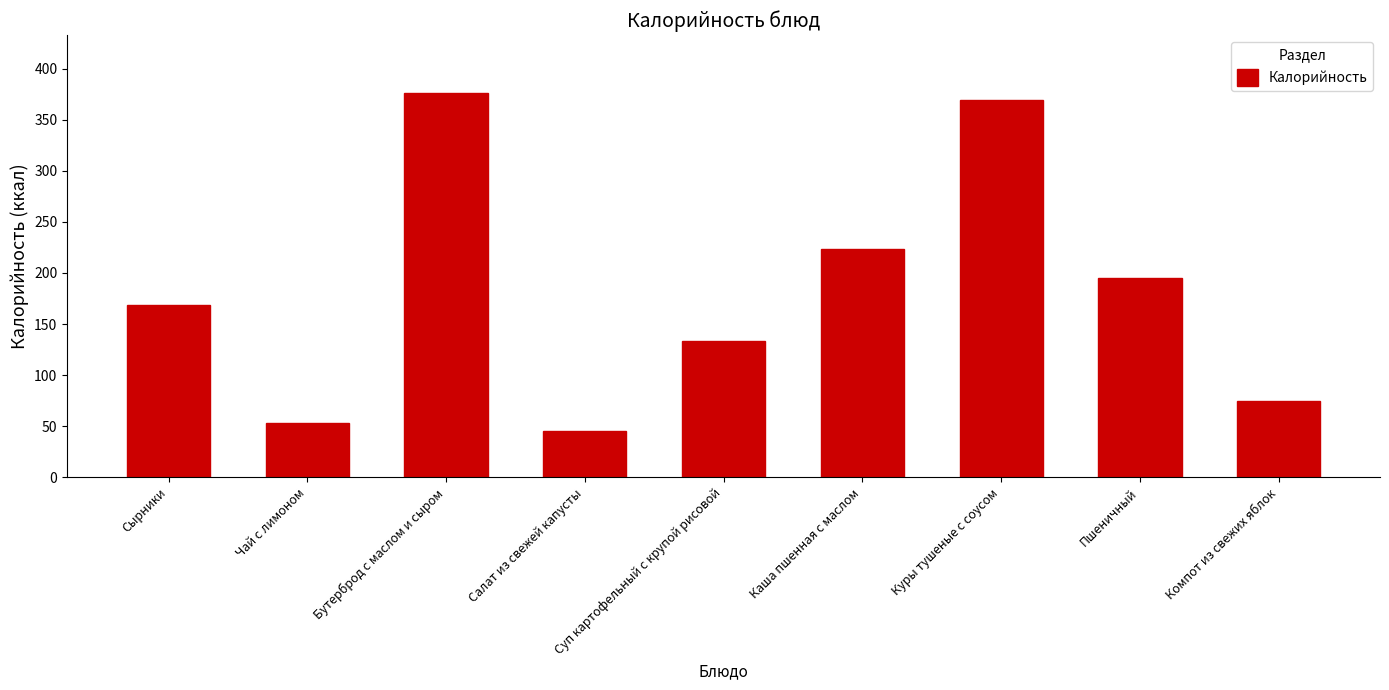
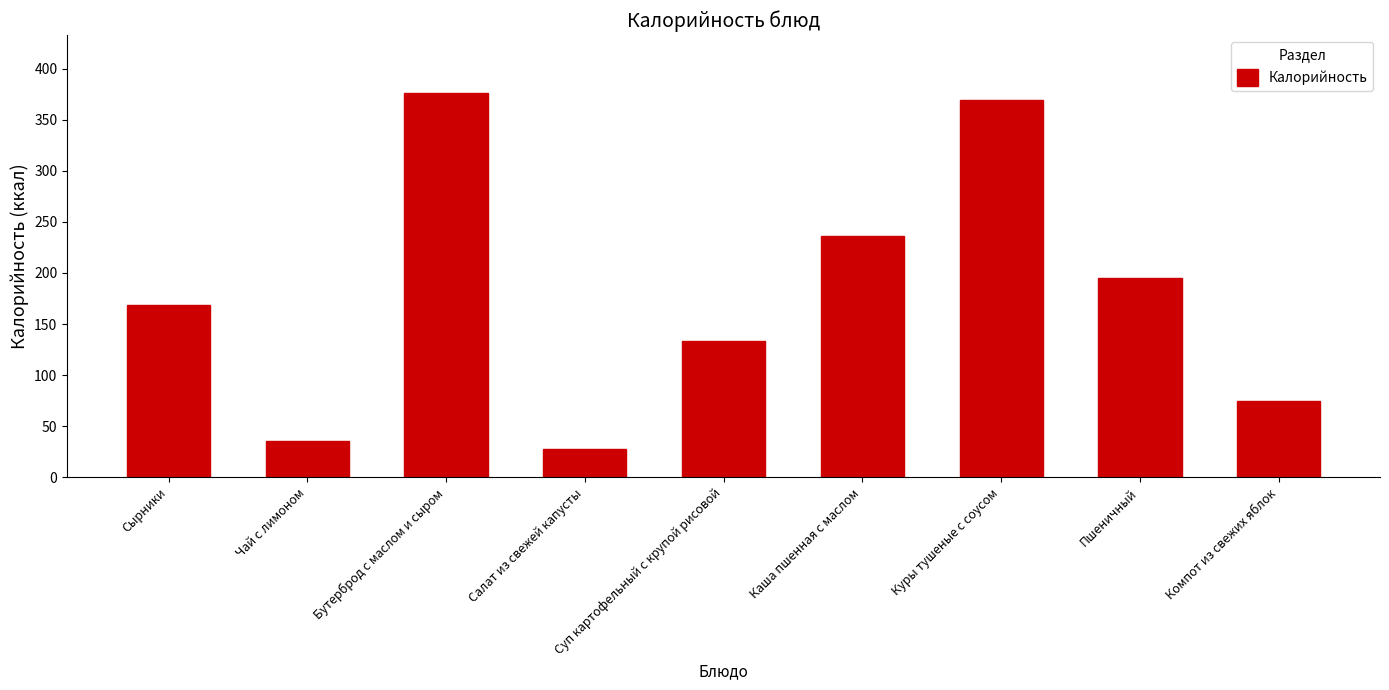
Чай с лимоном: 53 -> 35
Салат из свежей капусты: 46 -> 28
Каша пшенная с маслом: 223 -> 237
